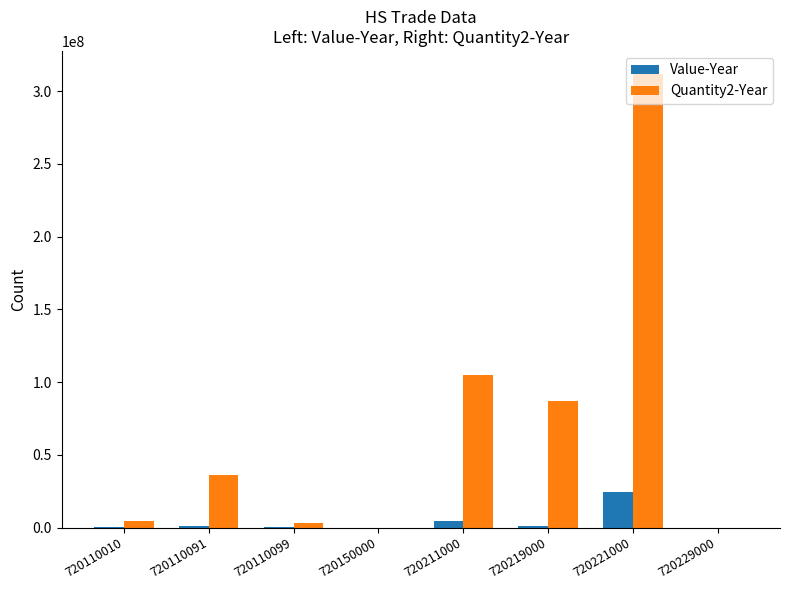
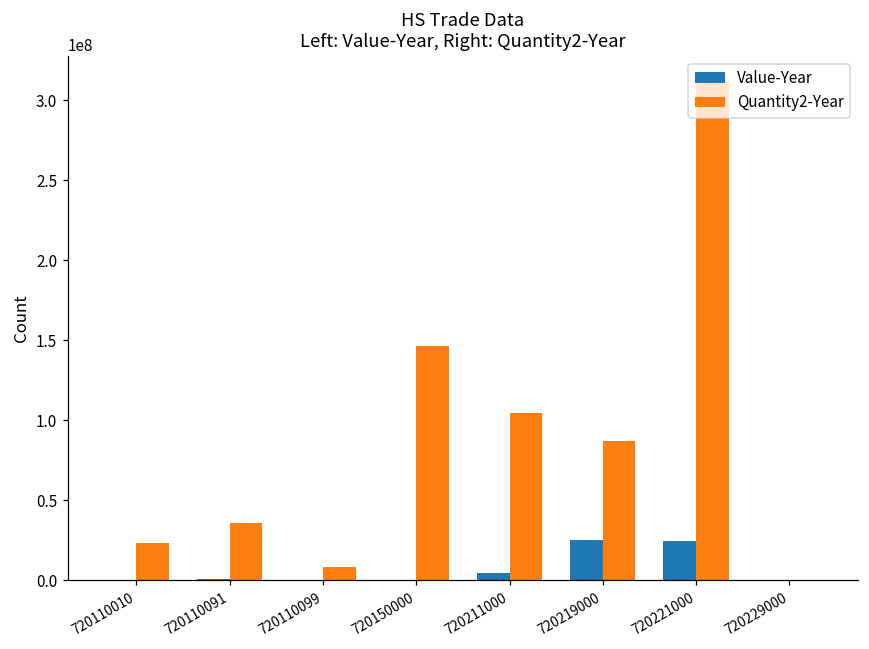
Quantity2-Year, 720110010: 5000000 -> 23000000
Quantity2-Year, 720110099: 3000000 -> 8000000
Quantity2-Year, 720150000: 0 -> 147000000
Value-Year, 720219000: 1000000 -> 25000000
